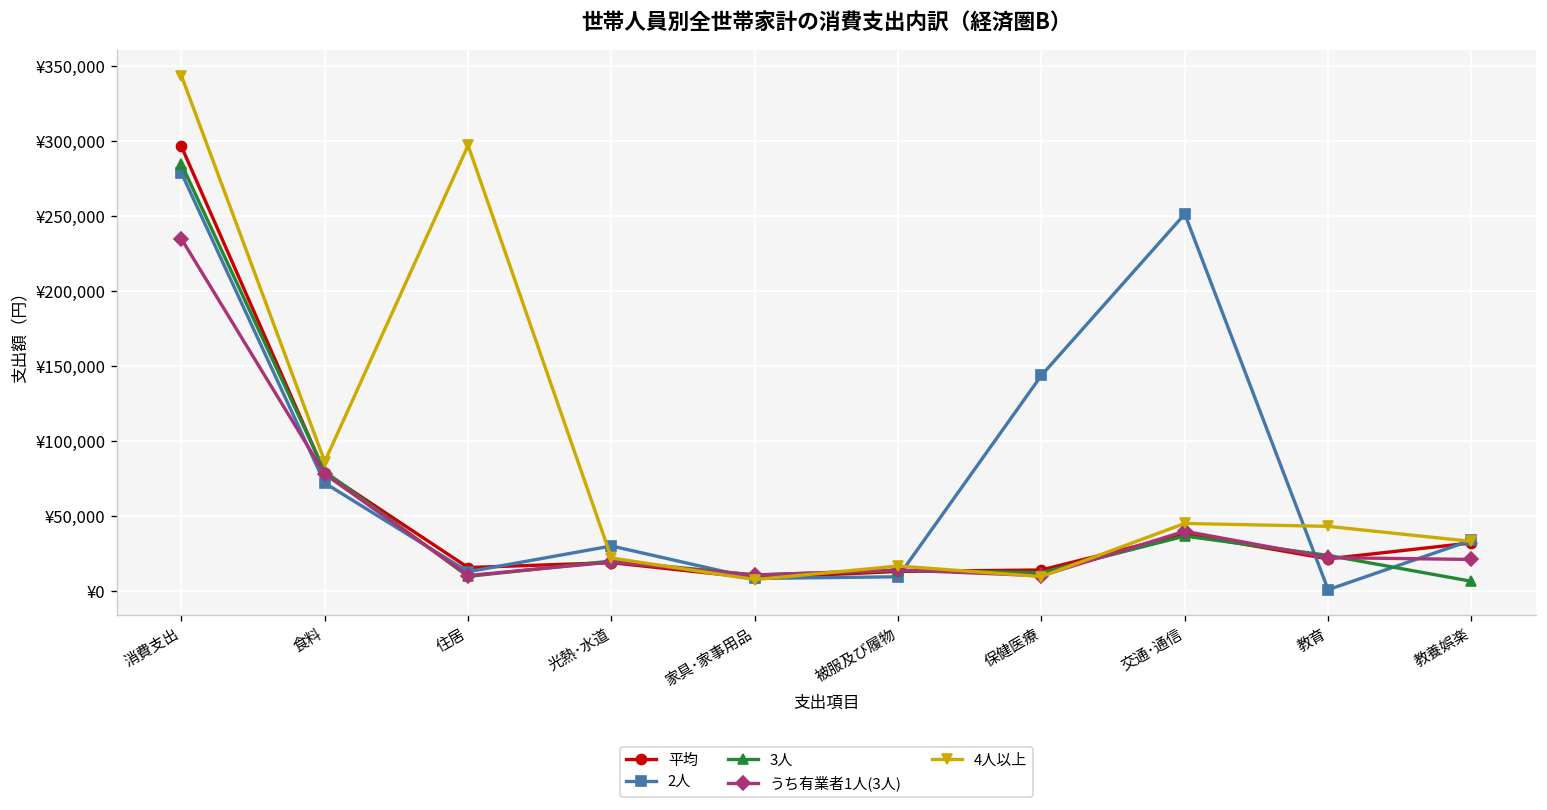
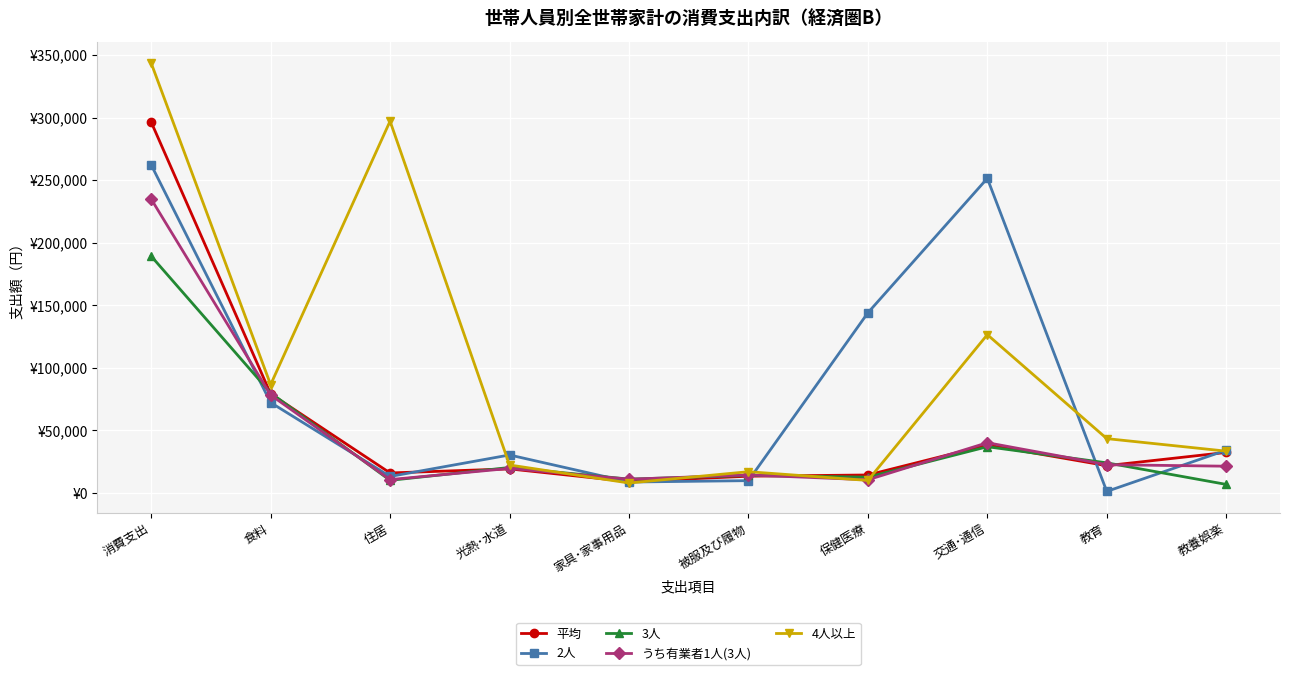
2人, 消費支出: ¥279,000 -> ¥262,000
3人, 消費支出: ¥285,000 -> ¥189,000
4人以上, 交通･通信: ¥45,000 -> ¥126,000
